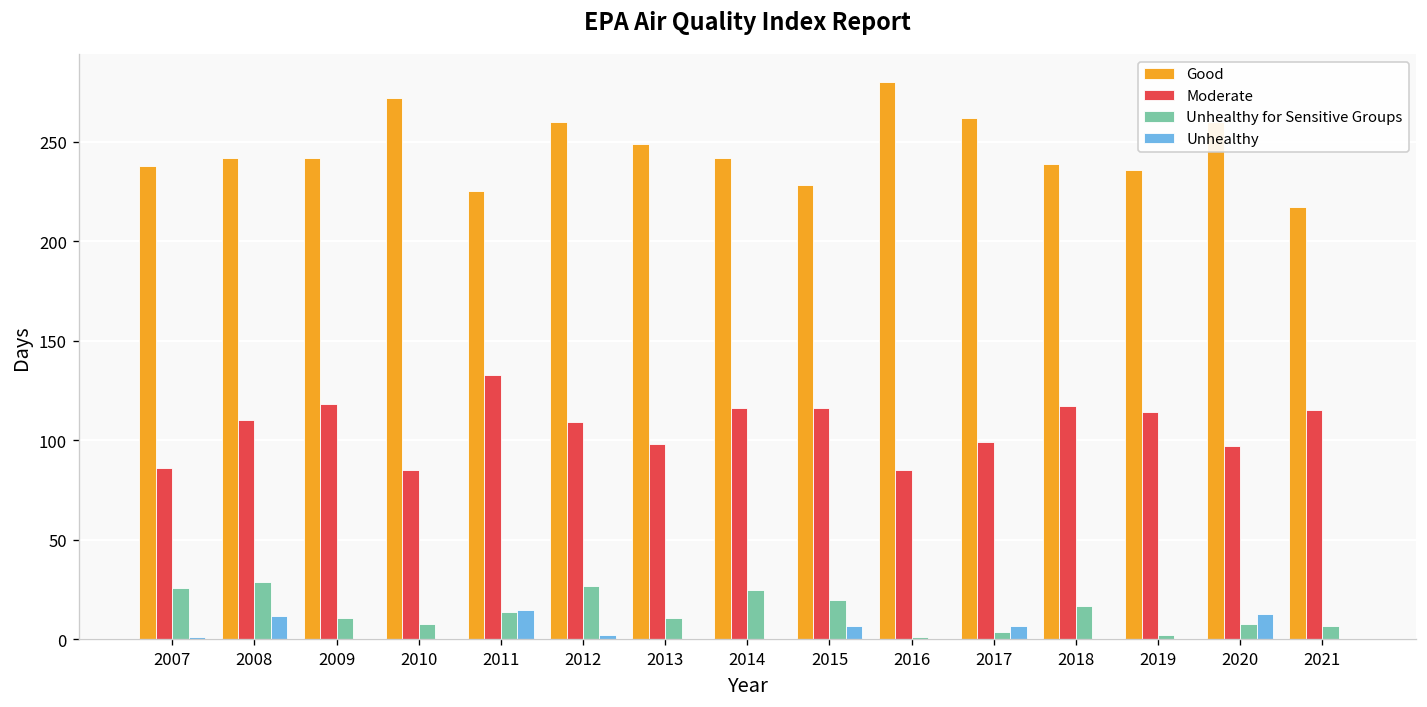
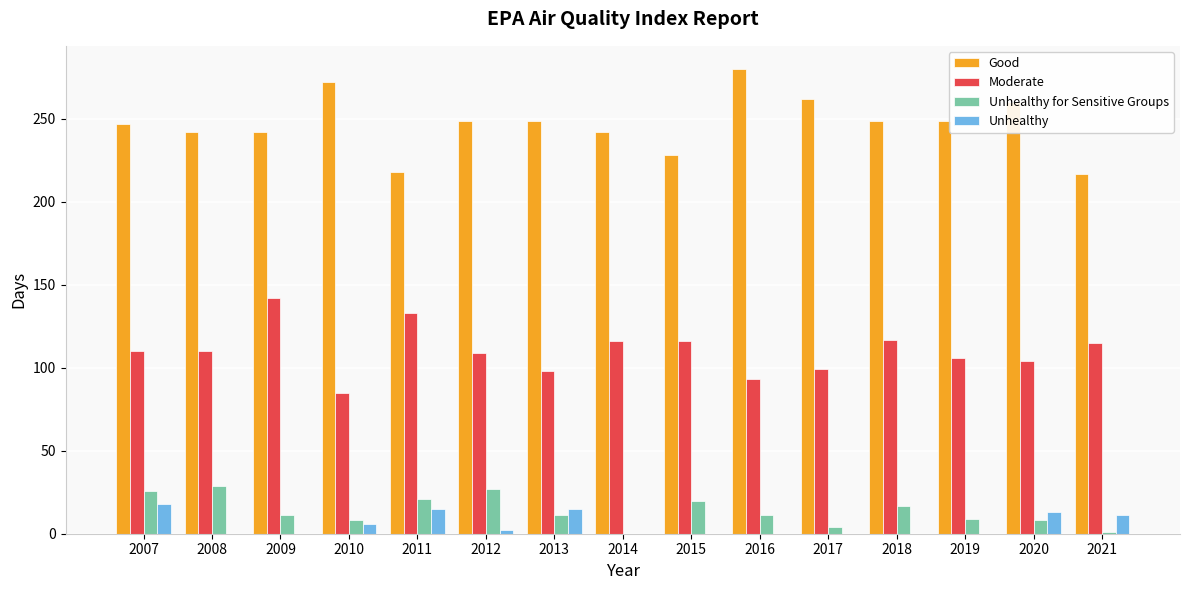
Good, 2007: 238 -> 247
Moderate, 2007: 86 -> 110
Unhealthy, 2007: 1 -> 18
Unhealthy, 2008: 12 -> 0
Moderate, 2009: 118 -> 142
Unhealthy, 2010: 0 -> 6
Good, 2011: 225 -> 218
Unhealthy for Sensitive Groups, 2011: 14 -> 21
Good, 2012: 260 -> 249
Unhealthy, 2013: 0 -> 15
Unhealthy for Sensitive Groups, 2014: 25 -> 0
Unhealthy, 2015: 7 -> 0
Moderate, 2016: 85 -> 93
Unhealthy for Sensitive Groups, 2016: 1 -> 11
Unhealthy, 2017: 7 -> 0
Good, 2018: 239 -> 249
Good, 2019: 236 -> 249
Moderate, 2019: 114 -> 106
Unhealthy for Sensitive Groups, 2019: 2 -> 9
Moderate, 2020: 97 -> 104
Unhealthy for Sensitive Groups, 2021: 7 -> 1
Unhealthy, 2021: 0 -> 11
